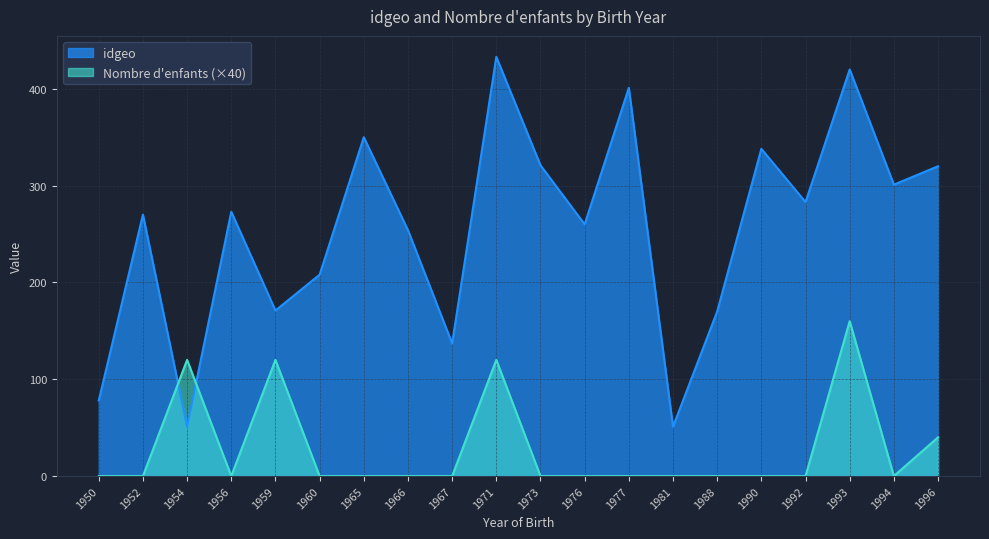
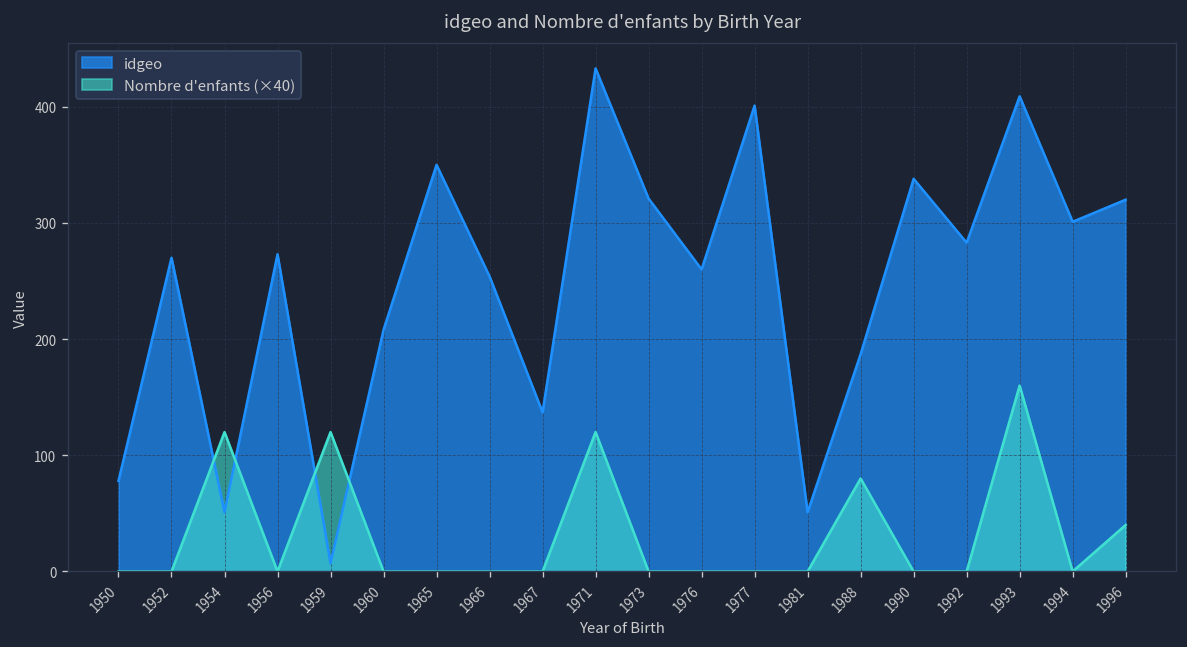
idgeo, 1959: 170 -> 10
idgeo, 1988: 170 -> 190
Nombre d'enfants (×40), 1988: 0 -> 80
idgeo, 1993: 420 -> 410
